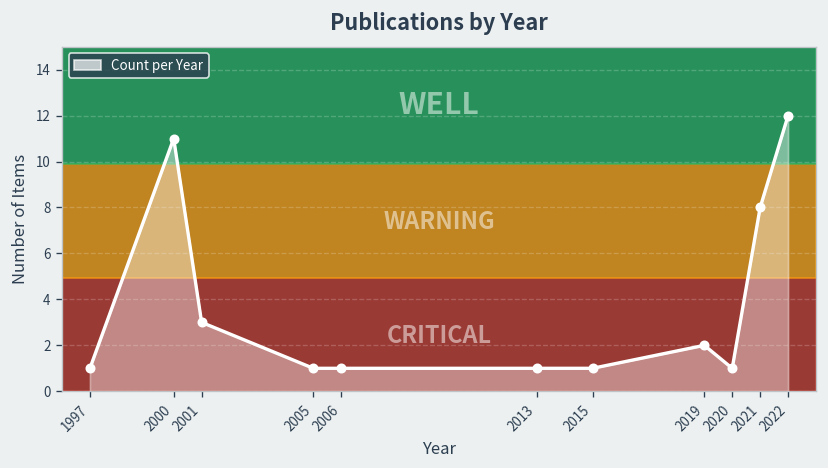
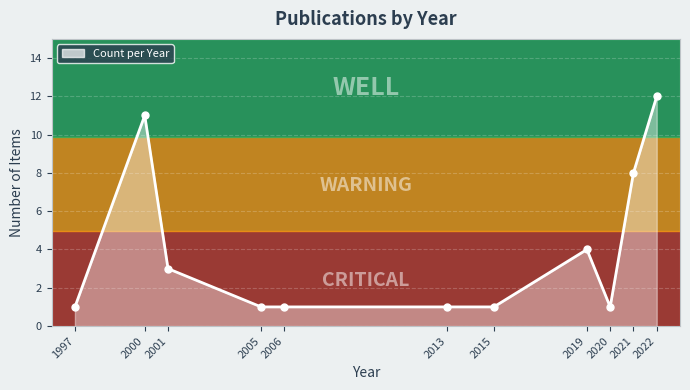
2019: 2 -> 4
